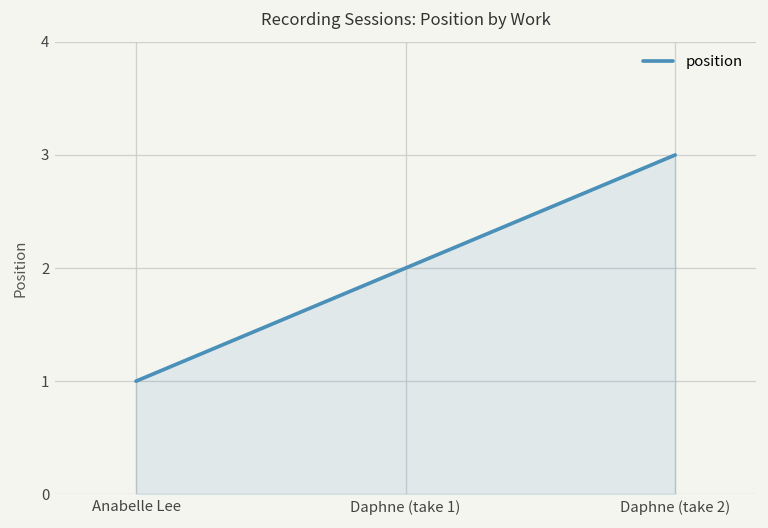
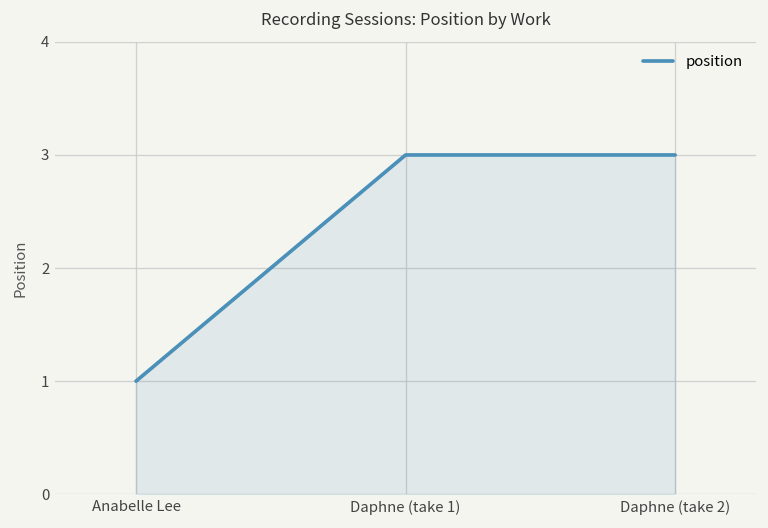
Daphne (take 1): 2 -> 3
